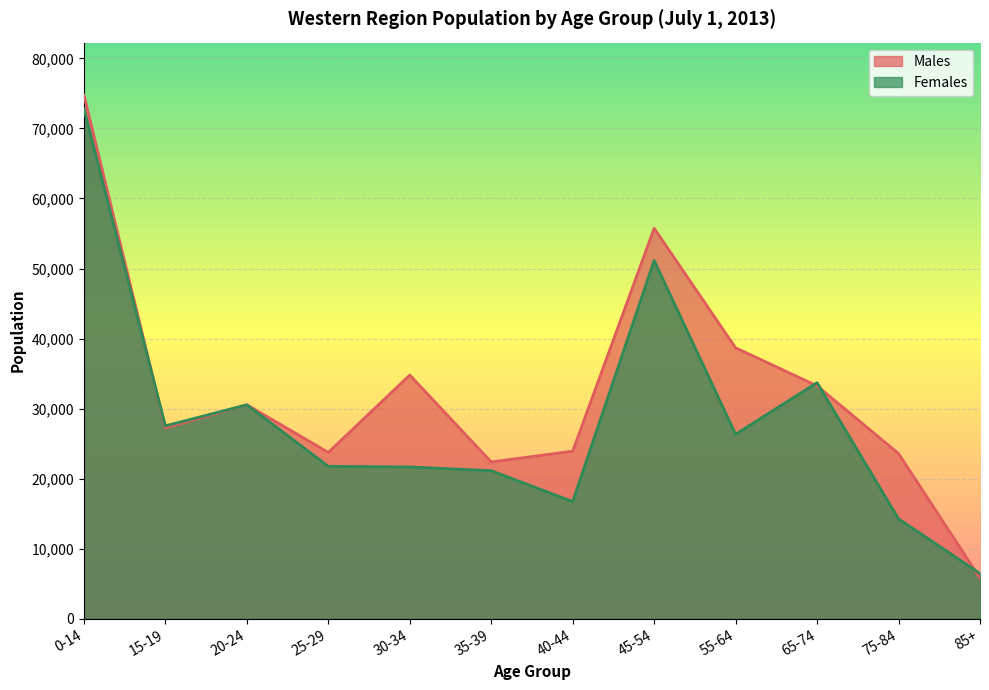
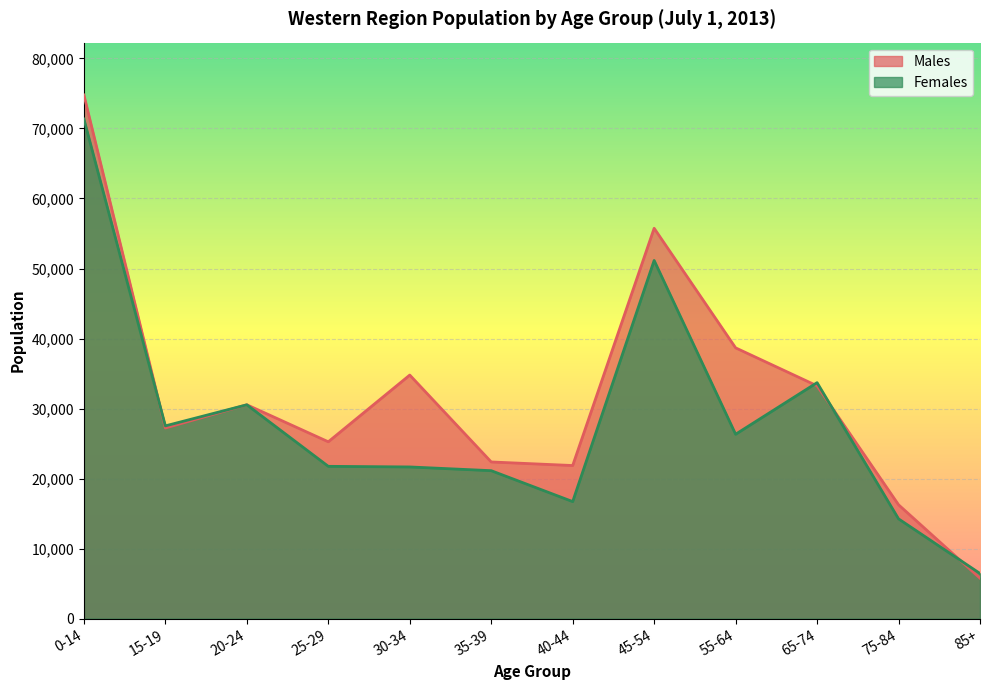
Females, 0-14: 73,000 -> 71,000
Males, 25-29: 24,000 -> 25,000
Males, 40-44: 24,000 -> 22,000
Males, 75-84: 24,000 -> 16,000
